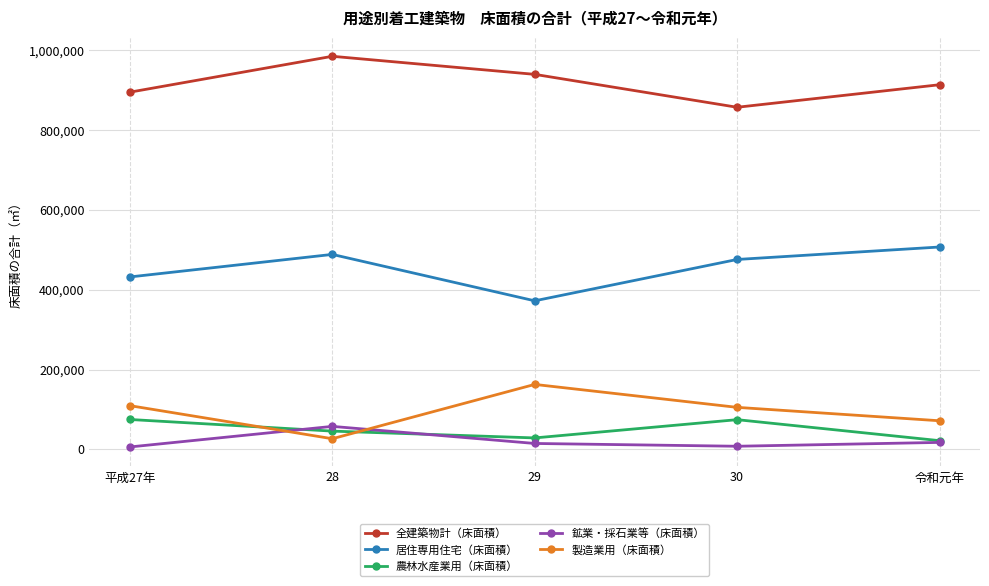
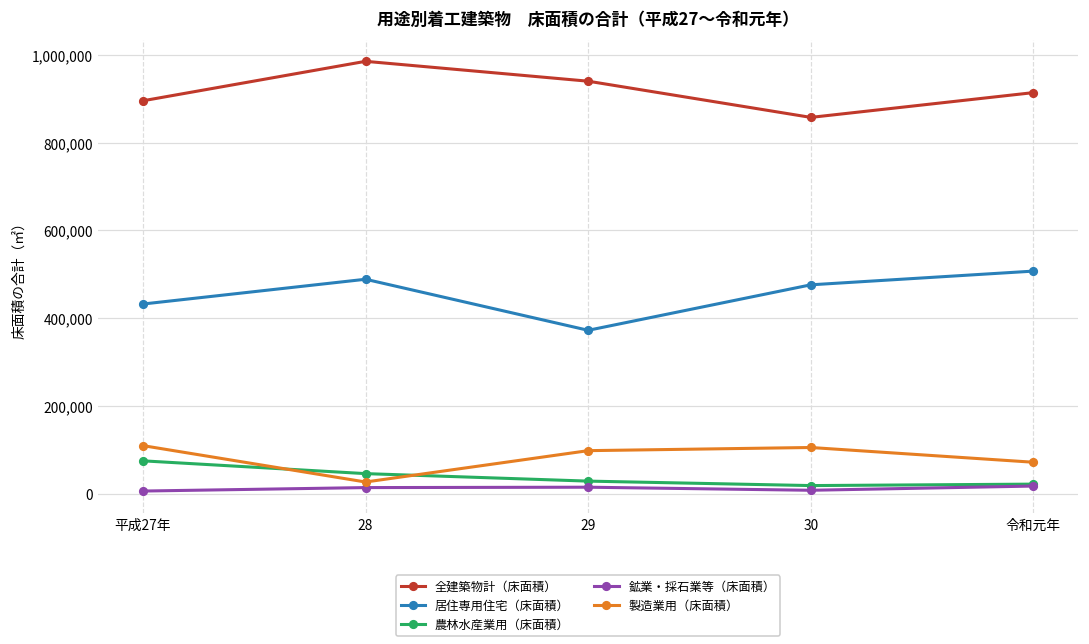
鉱業・採石業等（床面積）, 28: 60,000 -> 10,000
製造業用（床面積）, 29: 160,000 -> 100,000
農林水産業用（床面積）, 30: 70,000 -> 20,000
